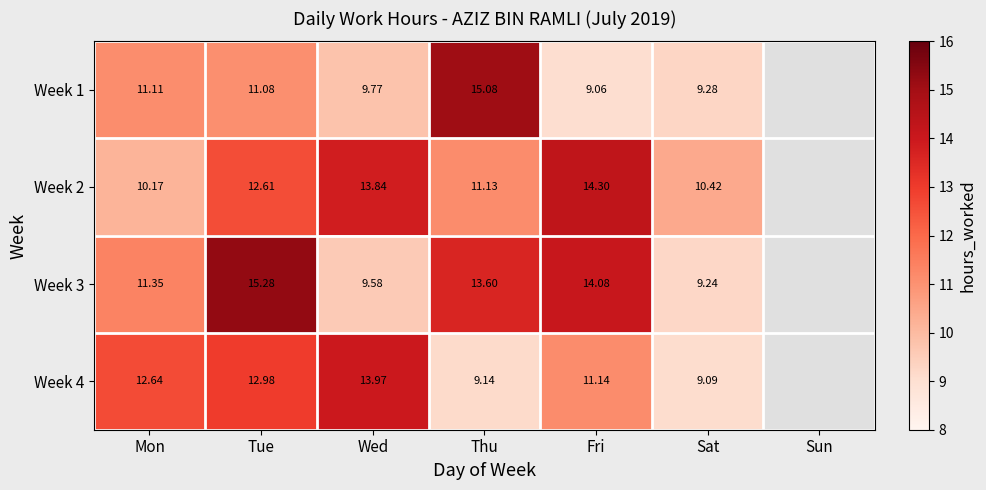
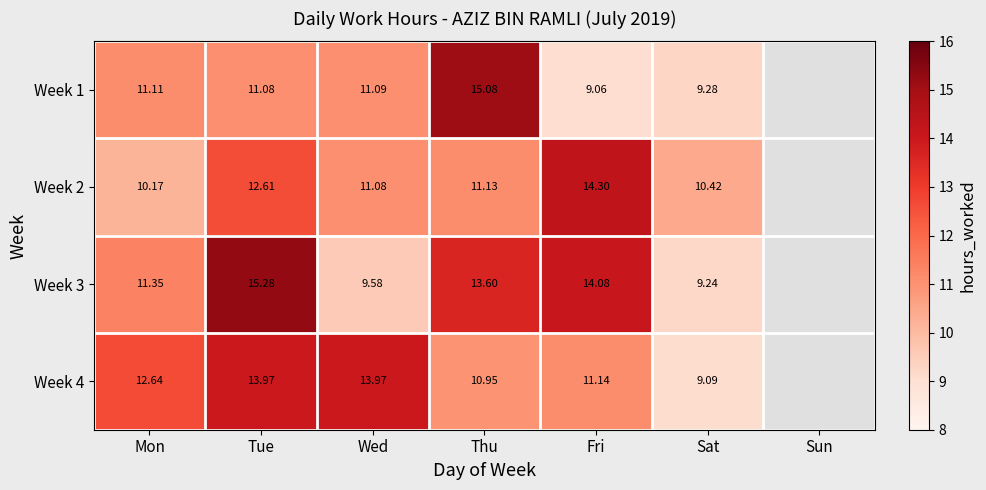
Week 1, Wed: 9.77 -> 11.09
Week 2, Wed: 13.84 -> 11.08
Week 4, Tue: 12.98 -> 13.97
Week 4, Thu: 9.14 -> 10.95
